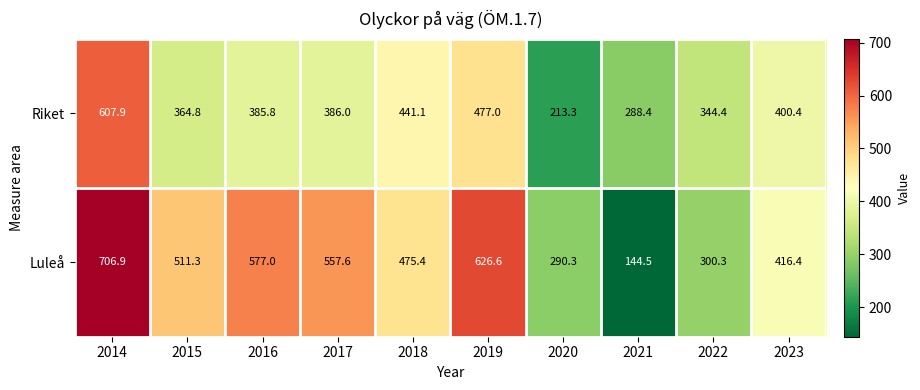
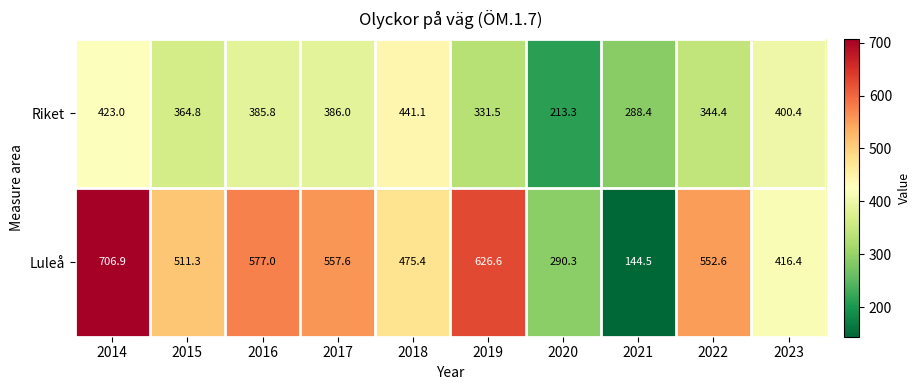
Riket, 2014: 607.9 -> 423.0
Riket, 2019: 477.0 -> 331.5
Luleå, 2022: 300.3 -> 552.6
